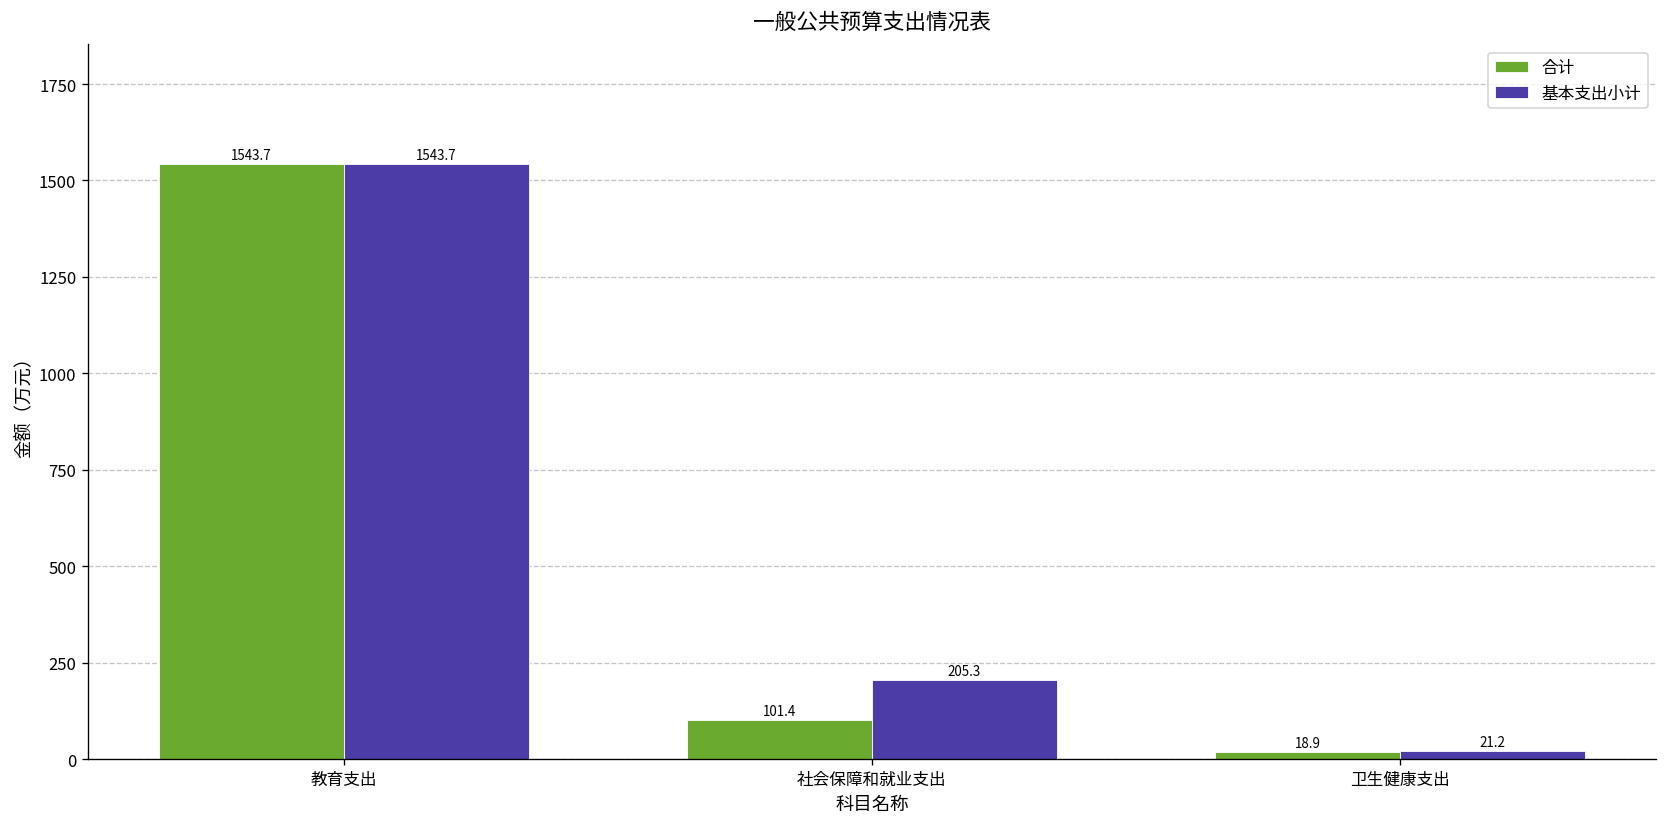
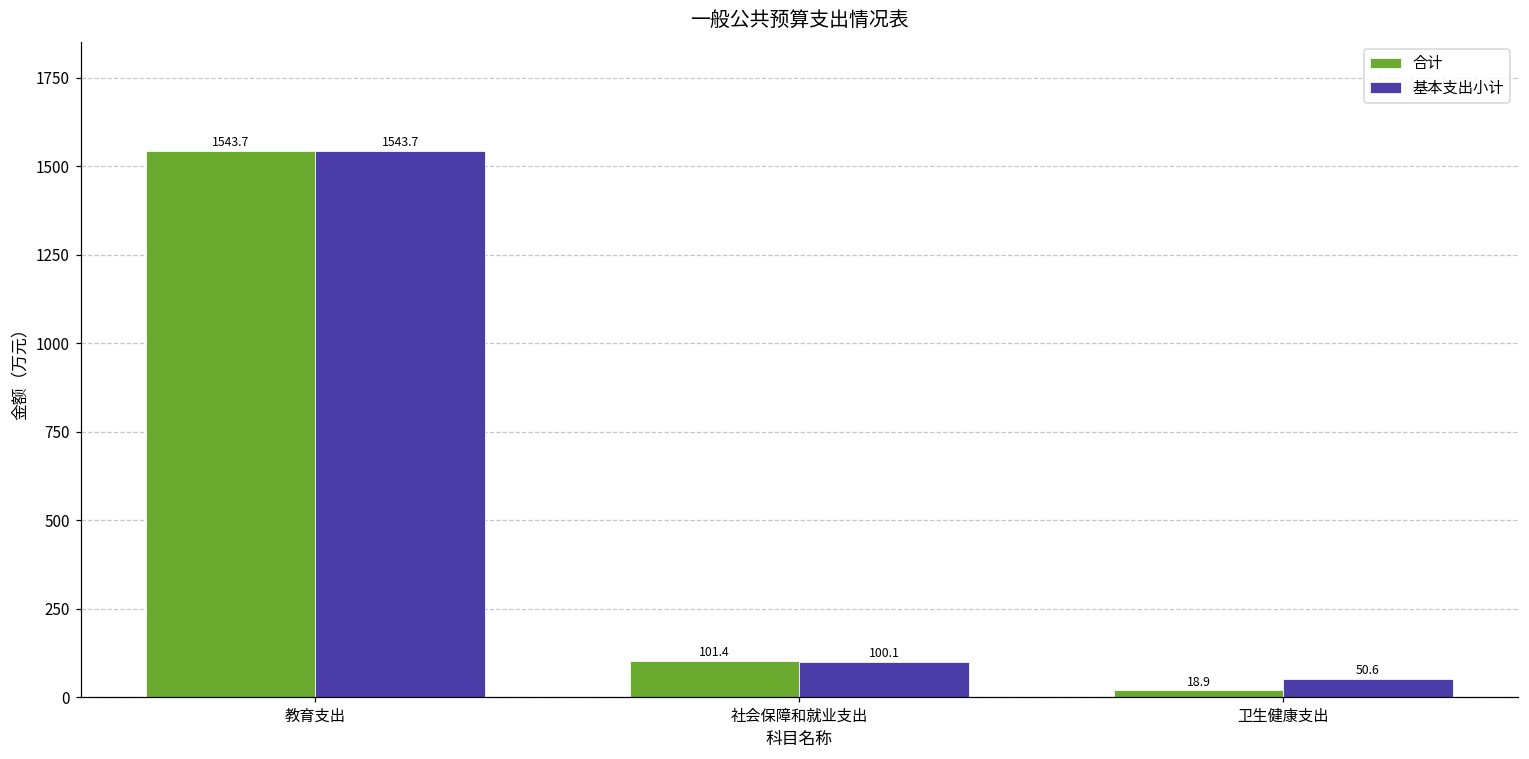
基本支出小计, 社会保障和就业支出: 205.3 -> 100.1
基本支出小计, 卫生健康支出: 21.2 -> 50.6
